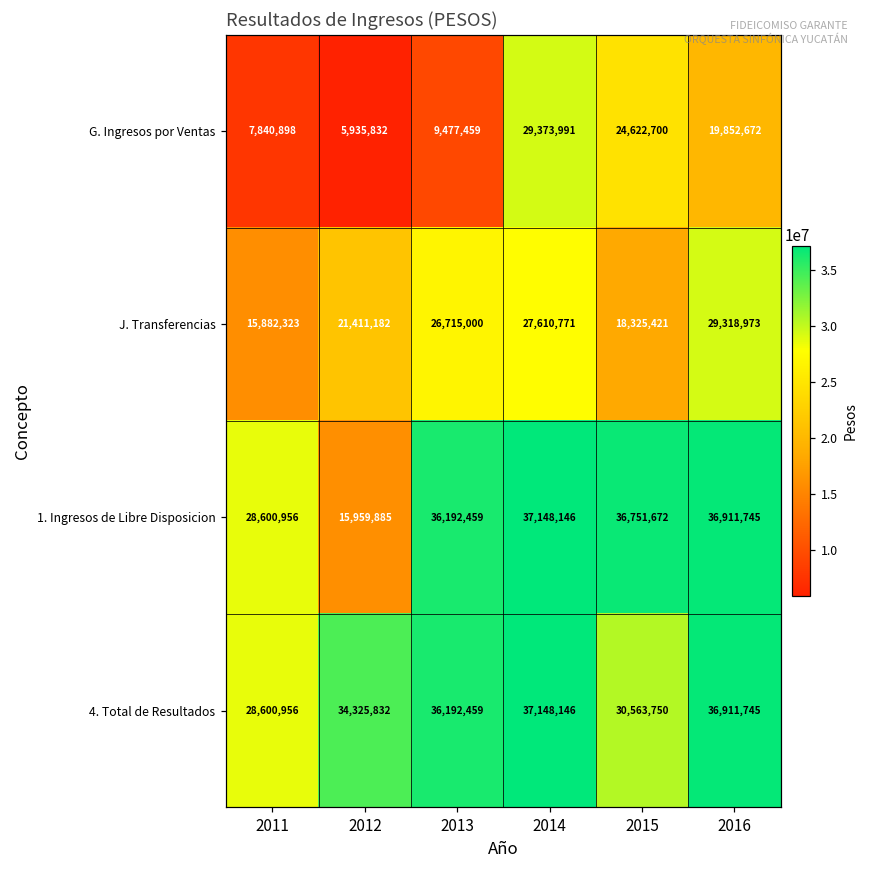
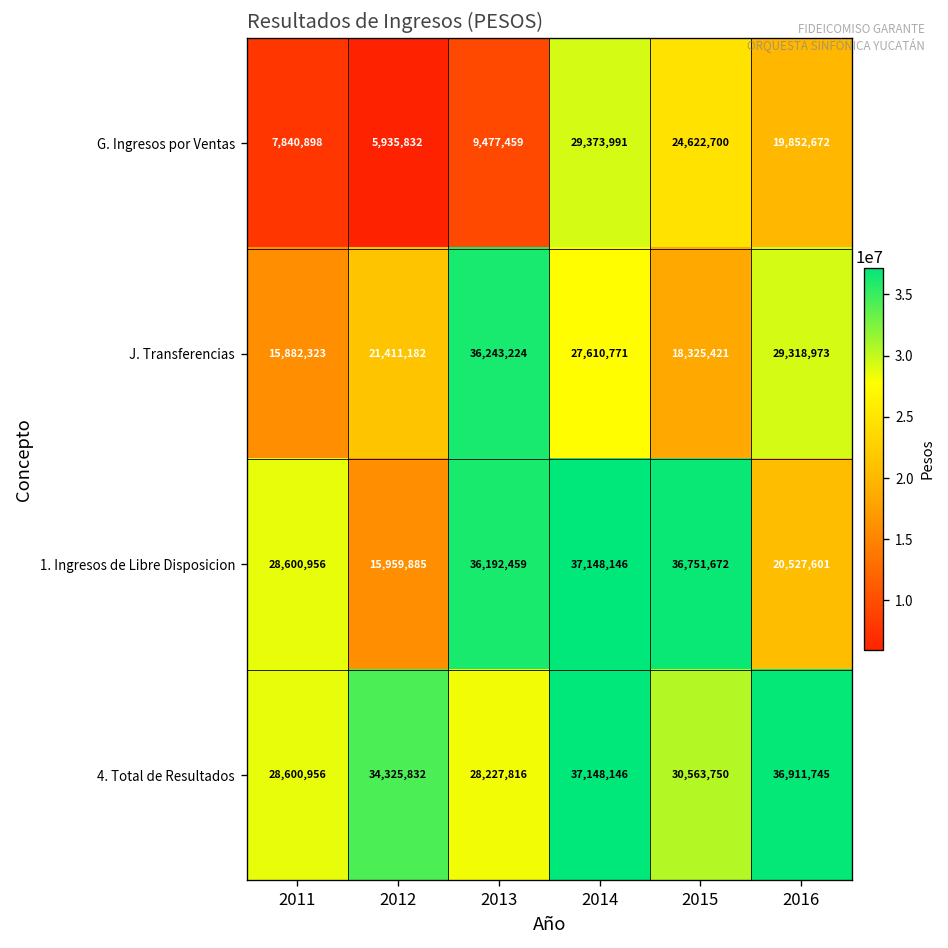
J. Transferencias, 2013: 26,715,000 -> 36,243,224
1. Ingresos de Libre Disposicion, 2016: 36,911,745 -> 20,527,601
4. Total de Resultados, 2013: 36,192,459 -> 28,227,816
